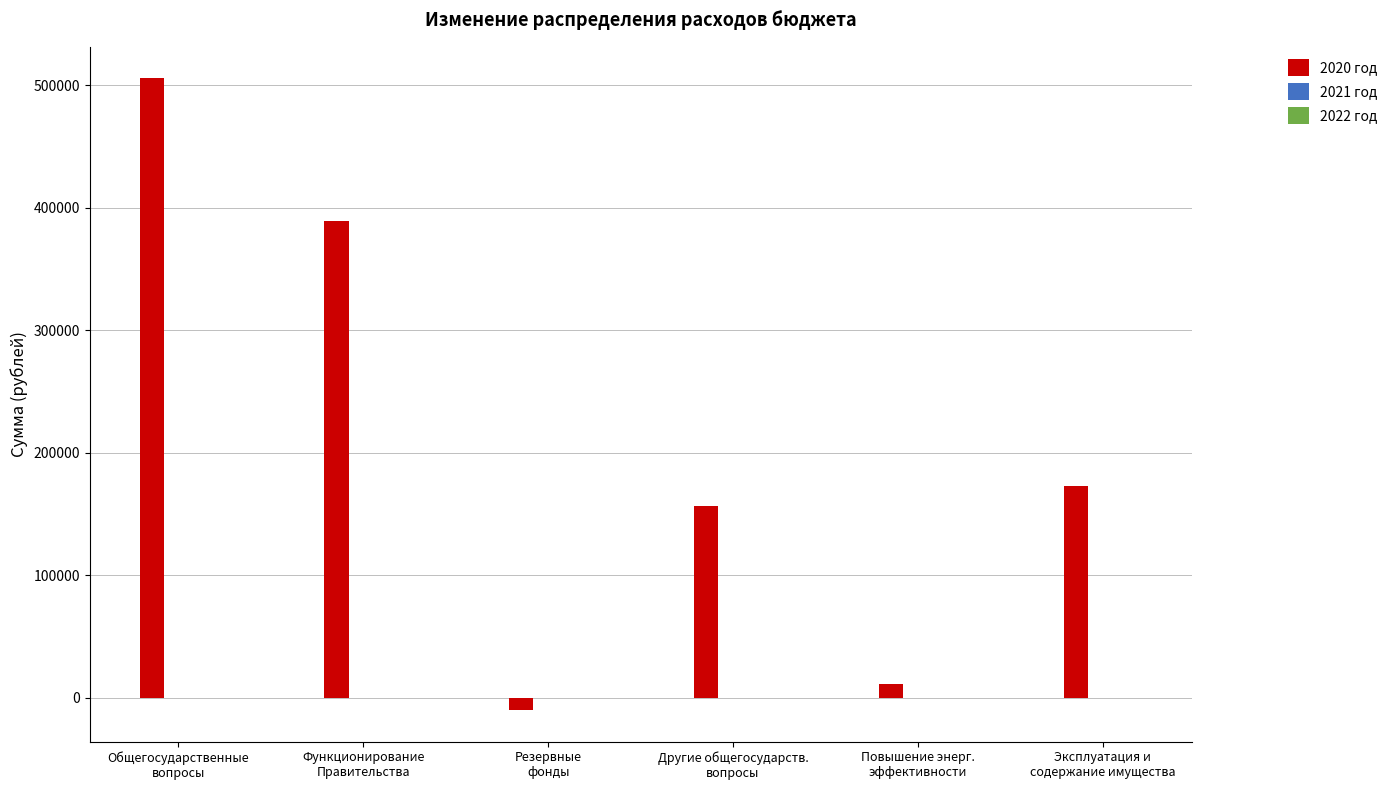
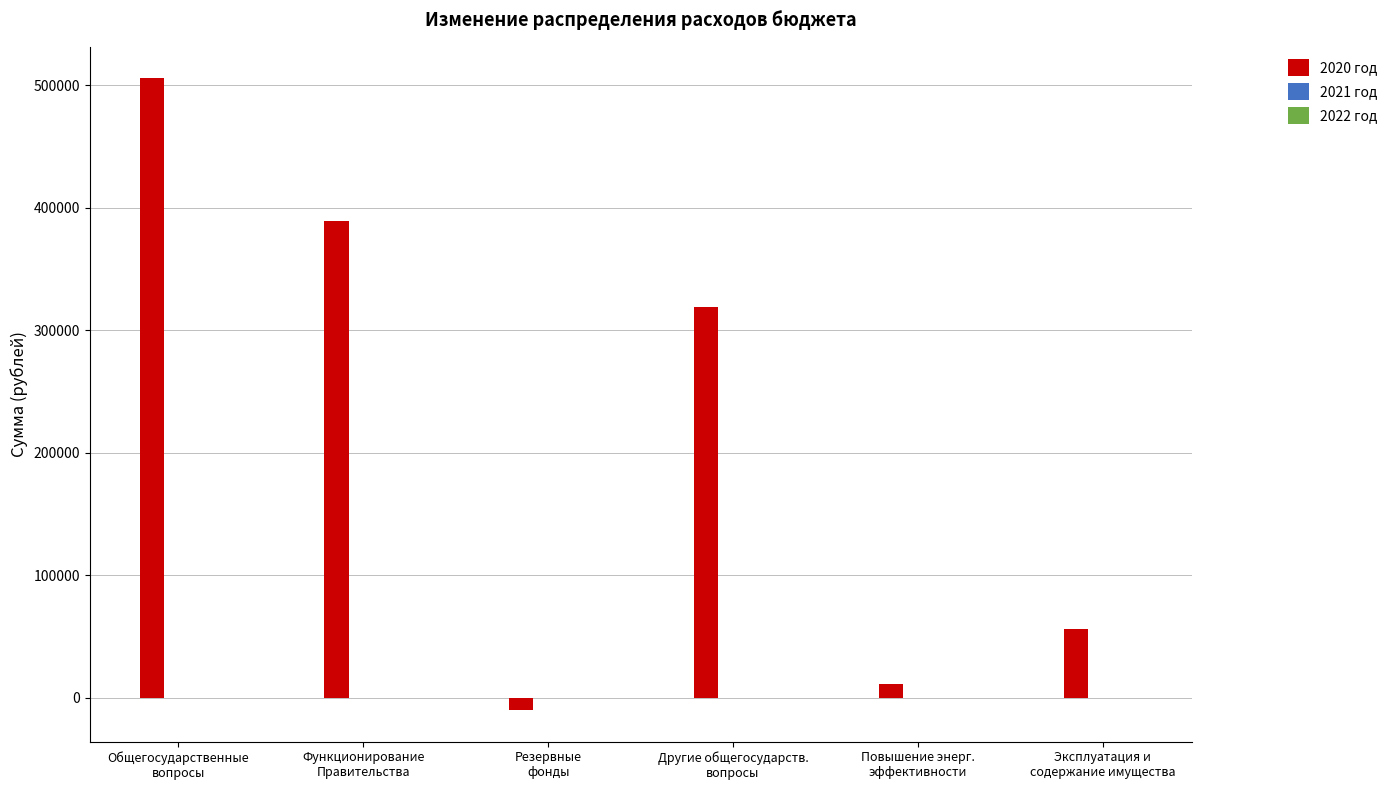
2020 год, Другие общегосударств. вопросы: 157000 -> 319000
2020 год, Эксплуатация и содержание имущества: 173000 -> 57000
